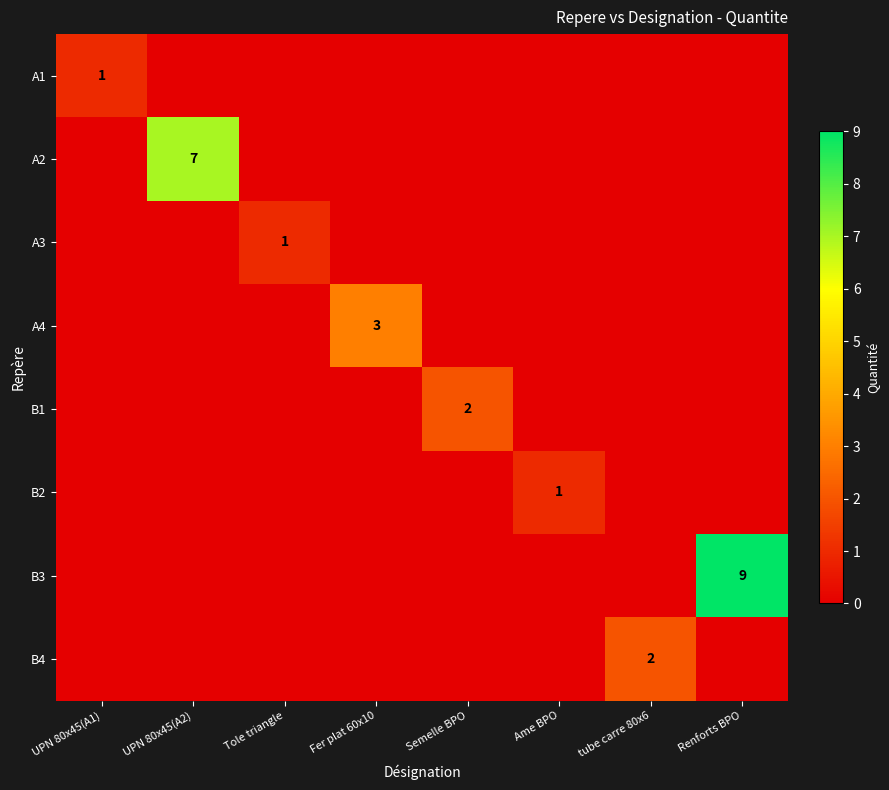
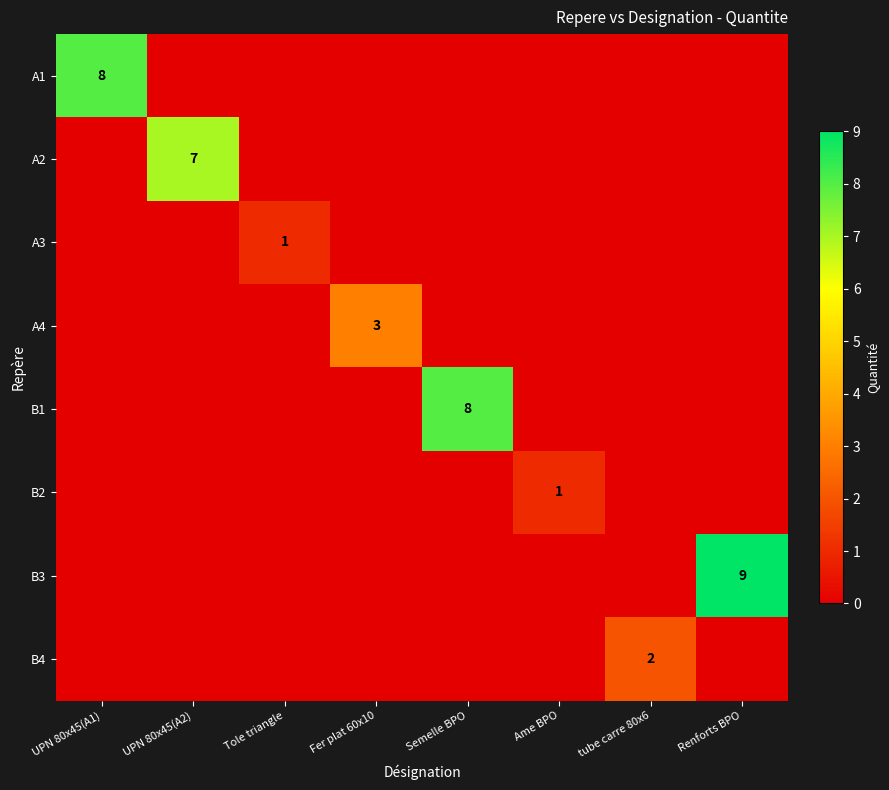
A1, UPN 80x45(A1): 1 -> 8
B1, Semelle BPO: 2 -> 8
